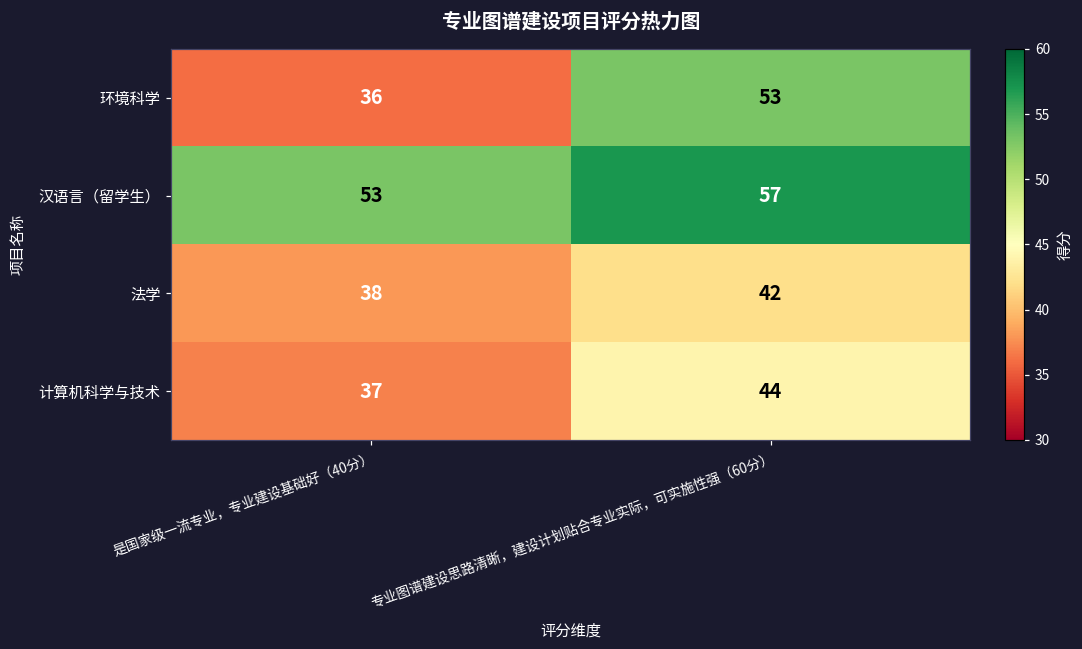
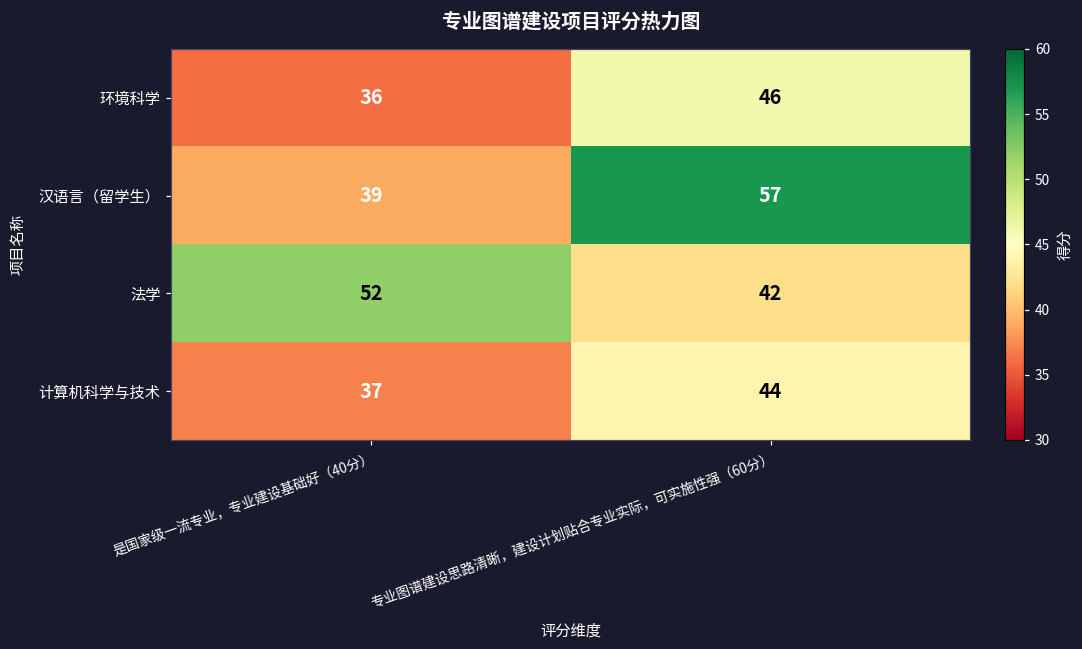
环境科学, 专业图谱建设思路清晰，建设计划贴合专业实际，可实施性强（60分）: 53 -> 46
汉语言（留学生）, 是国家级一流专业，专业建设基础好（40分）: 53 -> 39
法学, 是国家级一流专业，专业建设基础好（40分）: 38 -> 52
